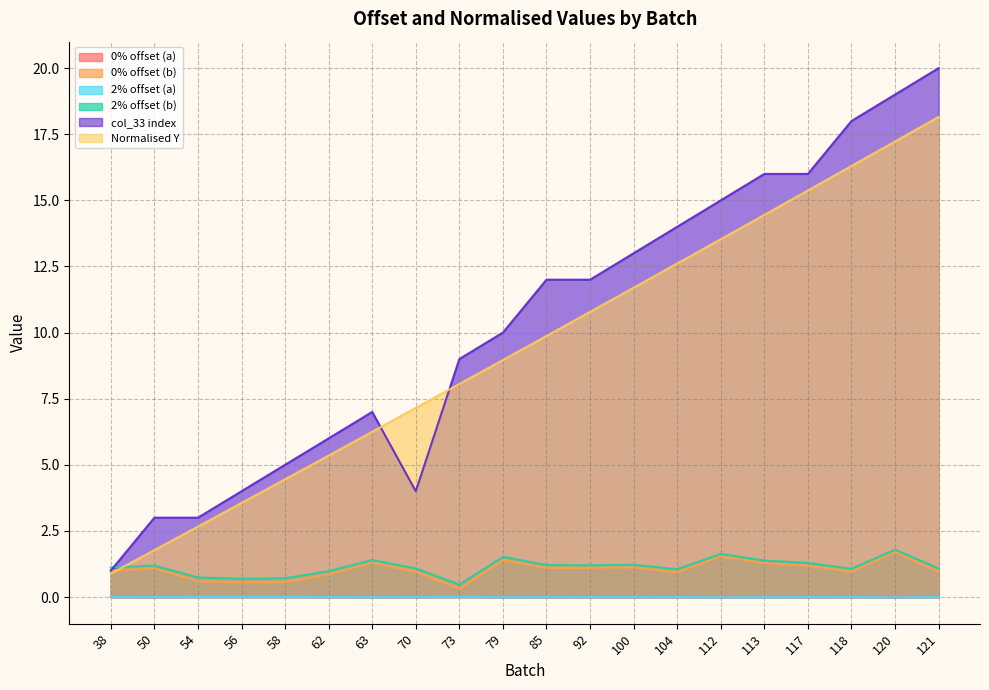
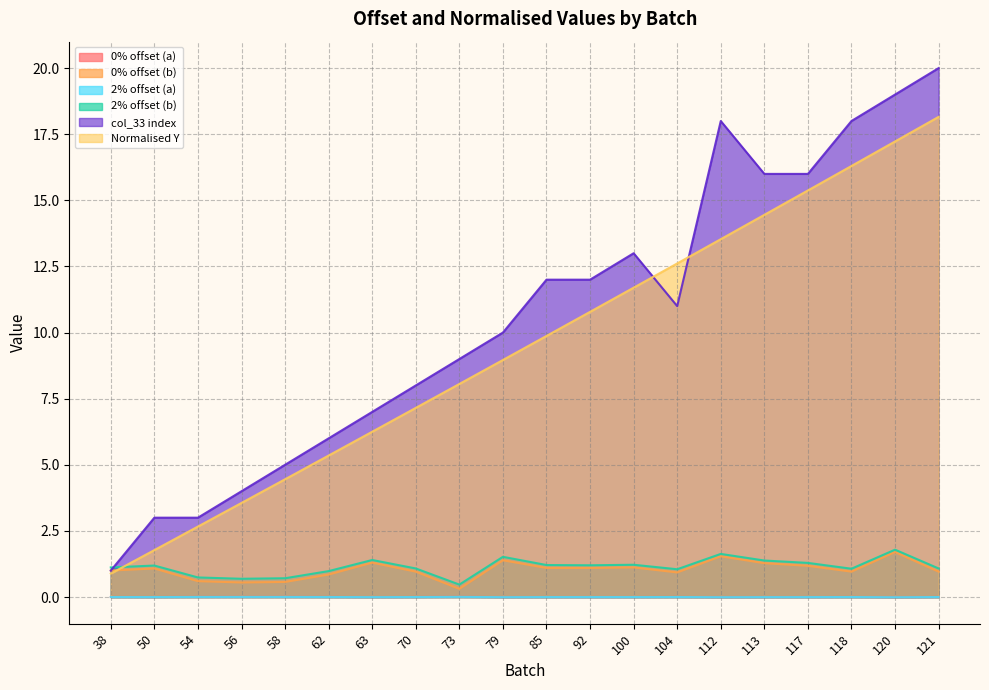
col_33 index, 70: 4 -> 8
col_33 index, 104: 14 -> 11
col_33 index, 112: 15 -> 18
